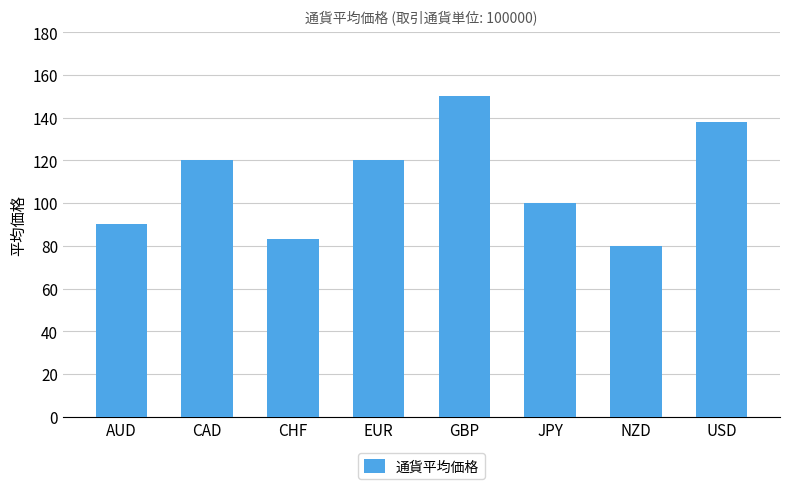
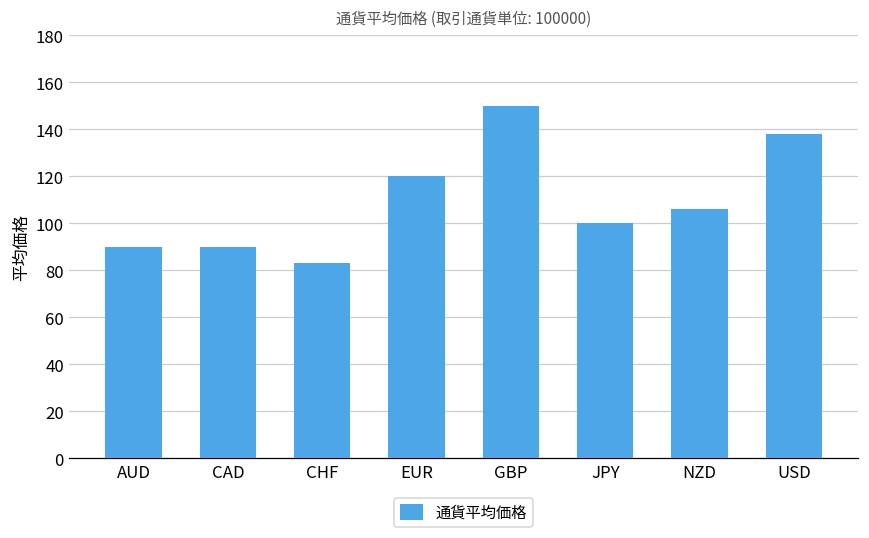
CAD: 120 -> 90
NZD: 80 -> 106
